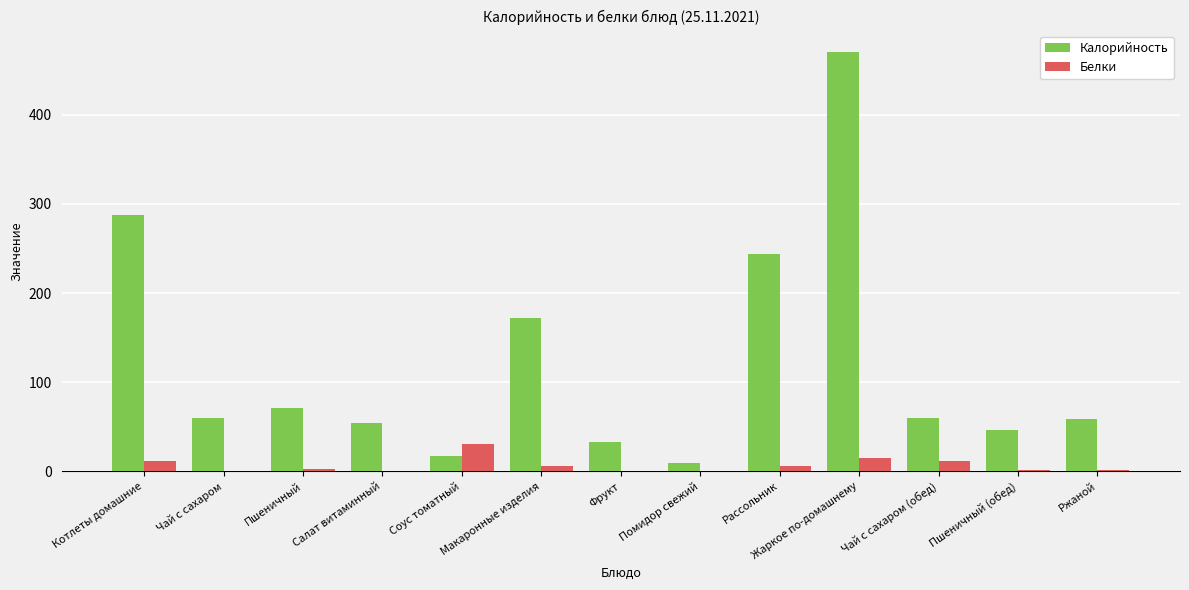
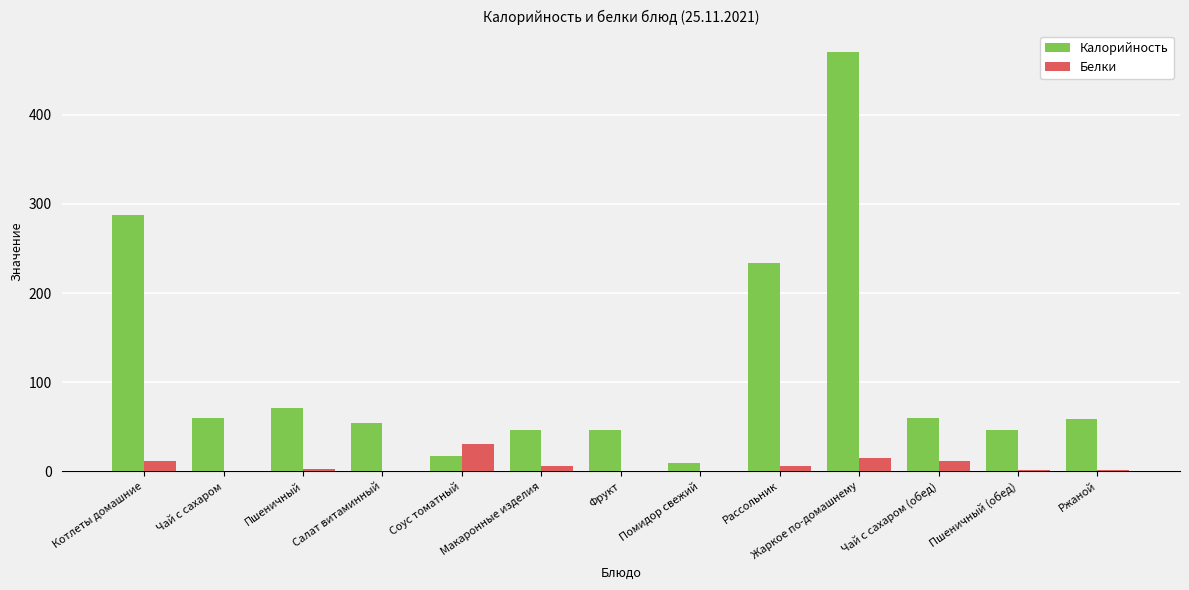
Калорийность, Макаронные изделия: 170 -> 50
Калорийность, Фрукт: 30 -> 50
Калорийность, Рассольник: 240 -> 230
